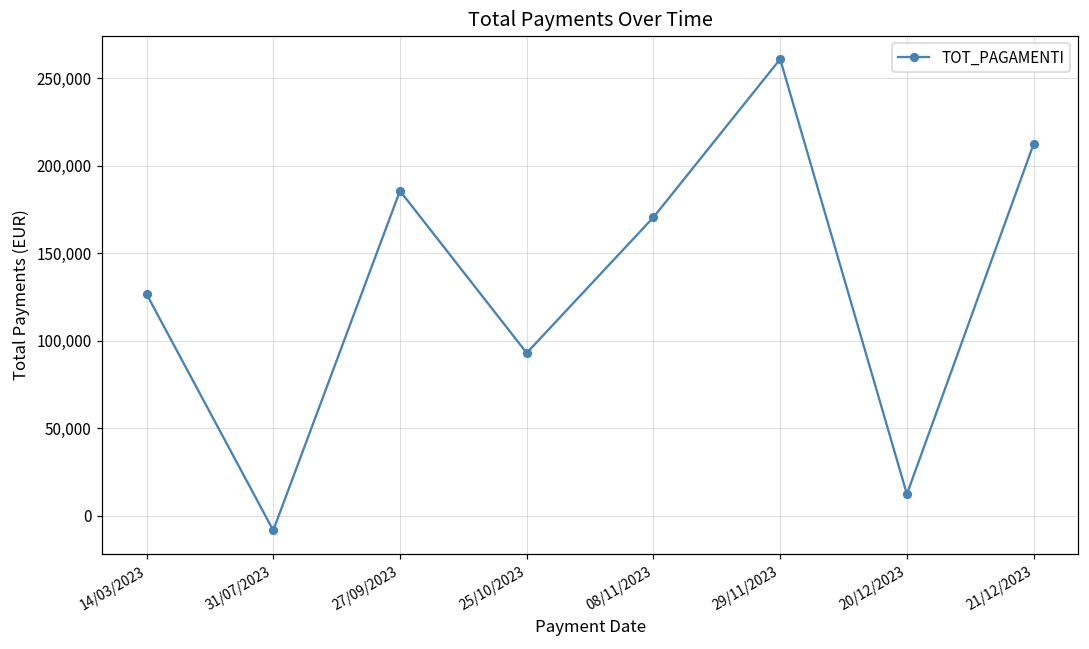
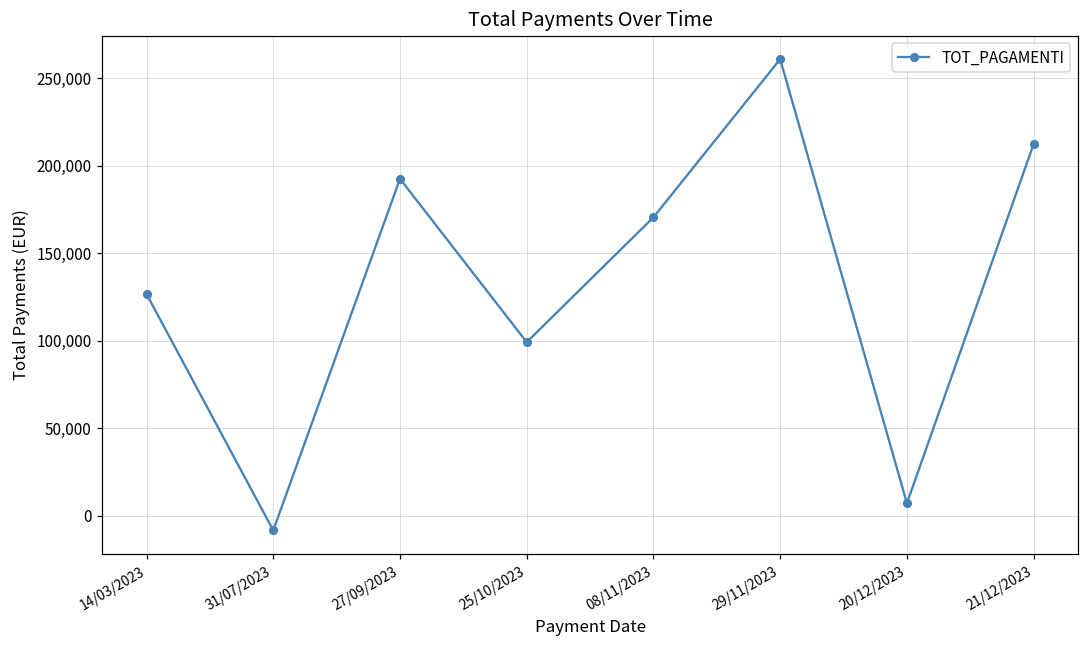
27/09/2023: 186,000 -> 193,000
25/10/2023: 93,000 -> 99,000
20/12/2023: 12,000 -> 7,000
